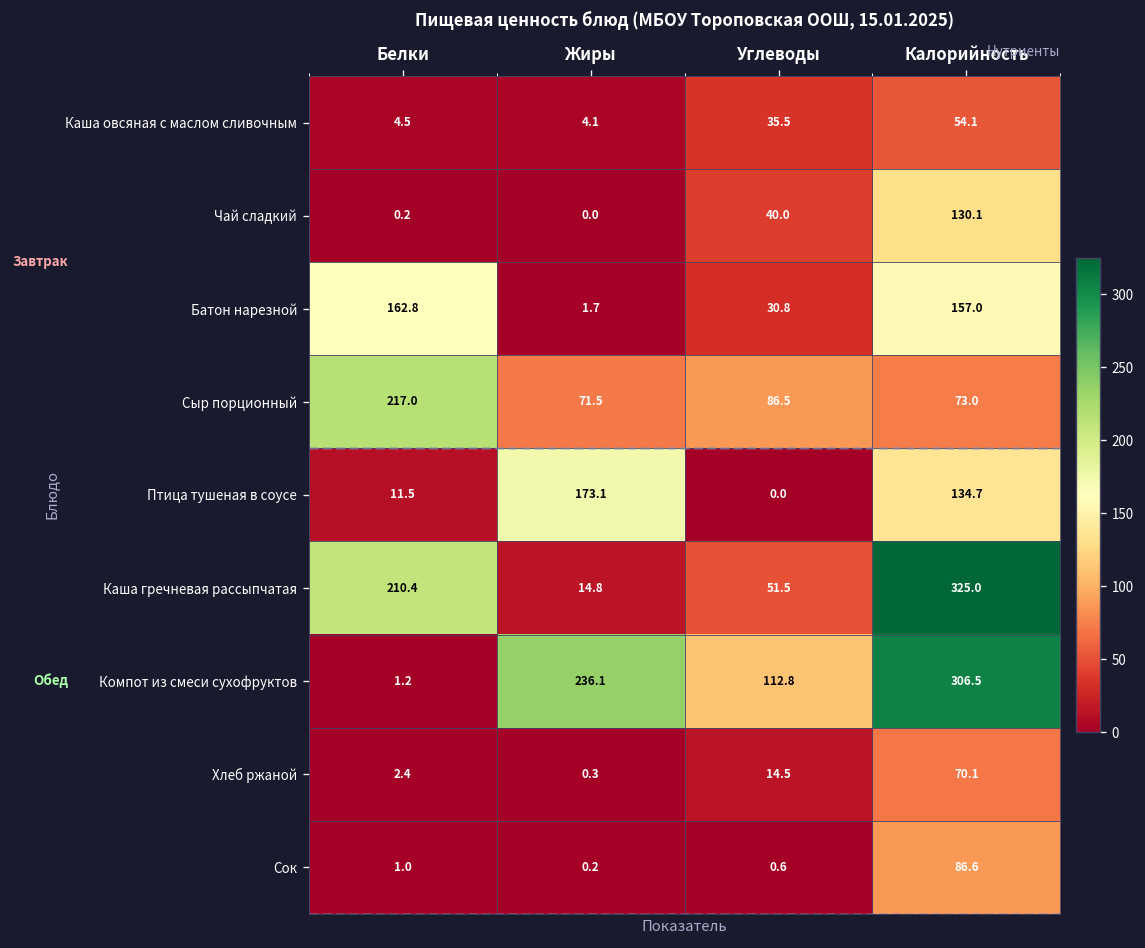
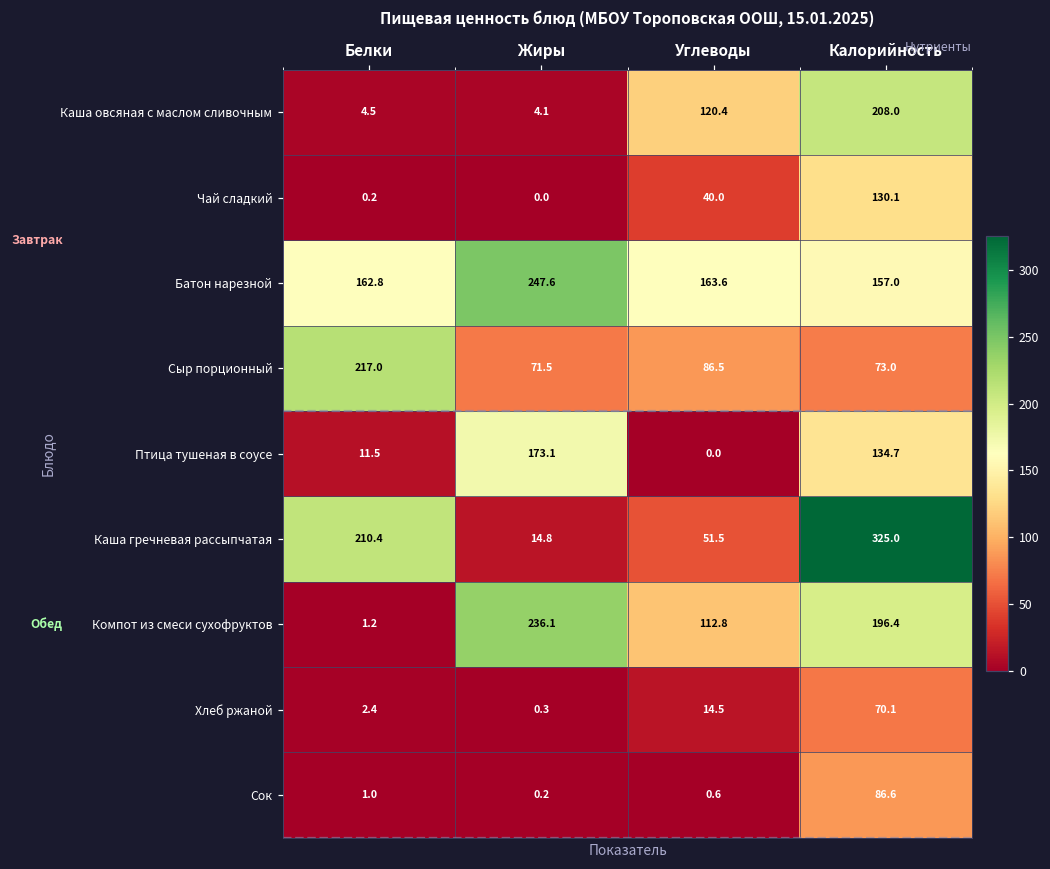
Каша овсяная с маслом сливочным, Углеводы: 35.5 -> 120.4
Каша овсяная с маслом сливочным, Калорийность: 54.1 -> 208.0
Батон нарезной, Жиры: 1.7 -> 247.6
Батон нарезной, Углеводы: 30.8 -> 163.6
Компот из смеси сухофруктов, Калорийность: 306.5 -> 196.4
